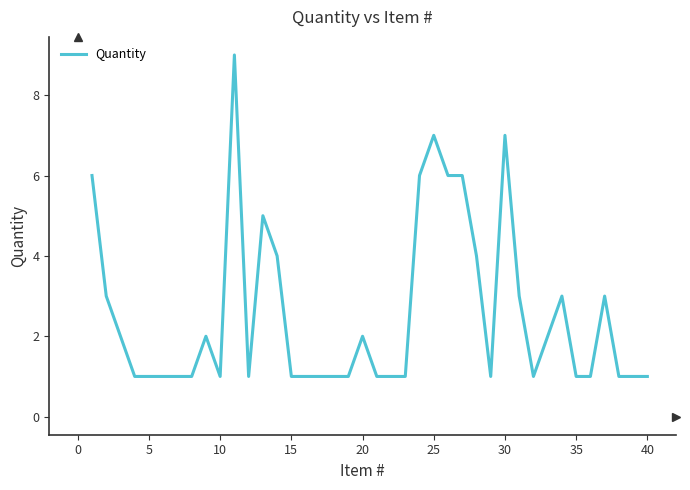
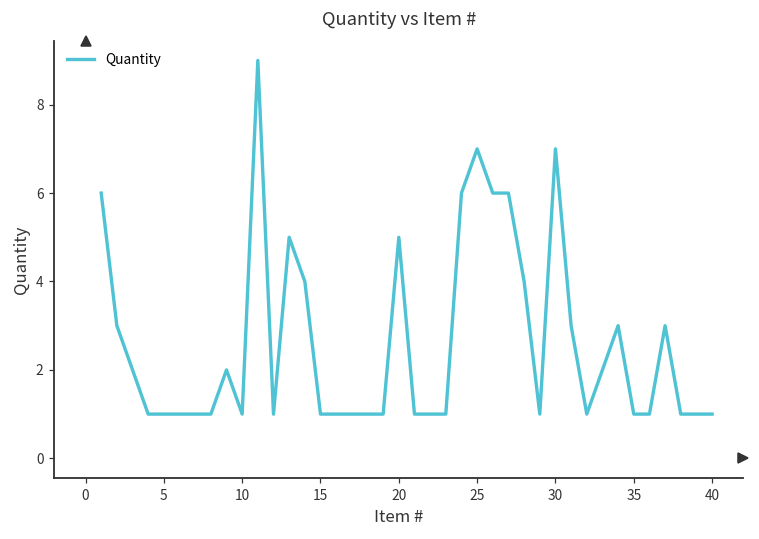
20: 2 -> 5
